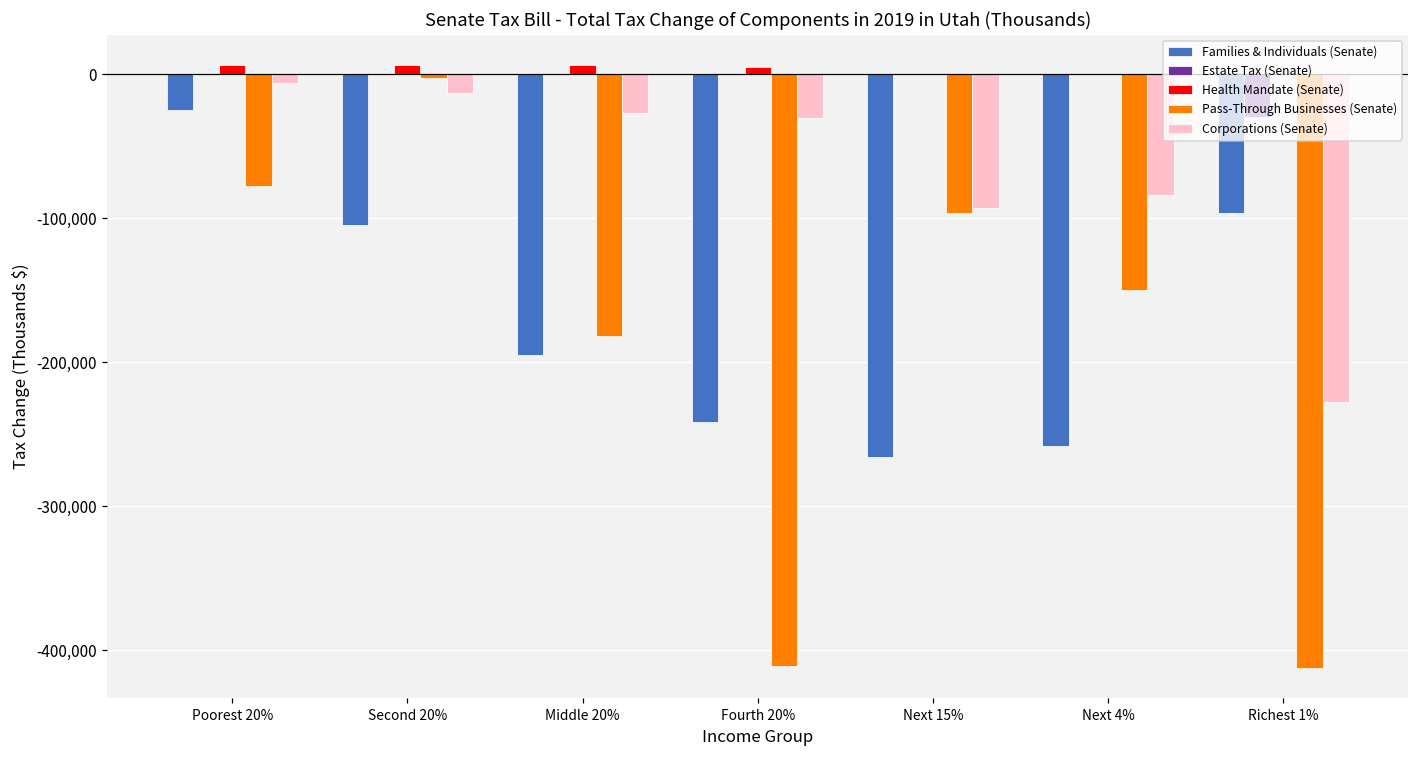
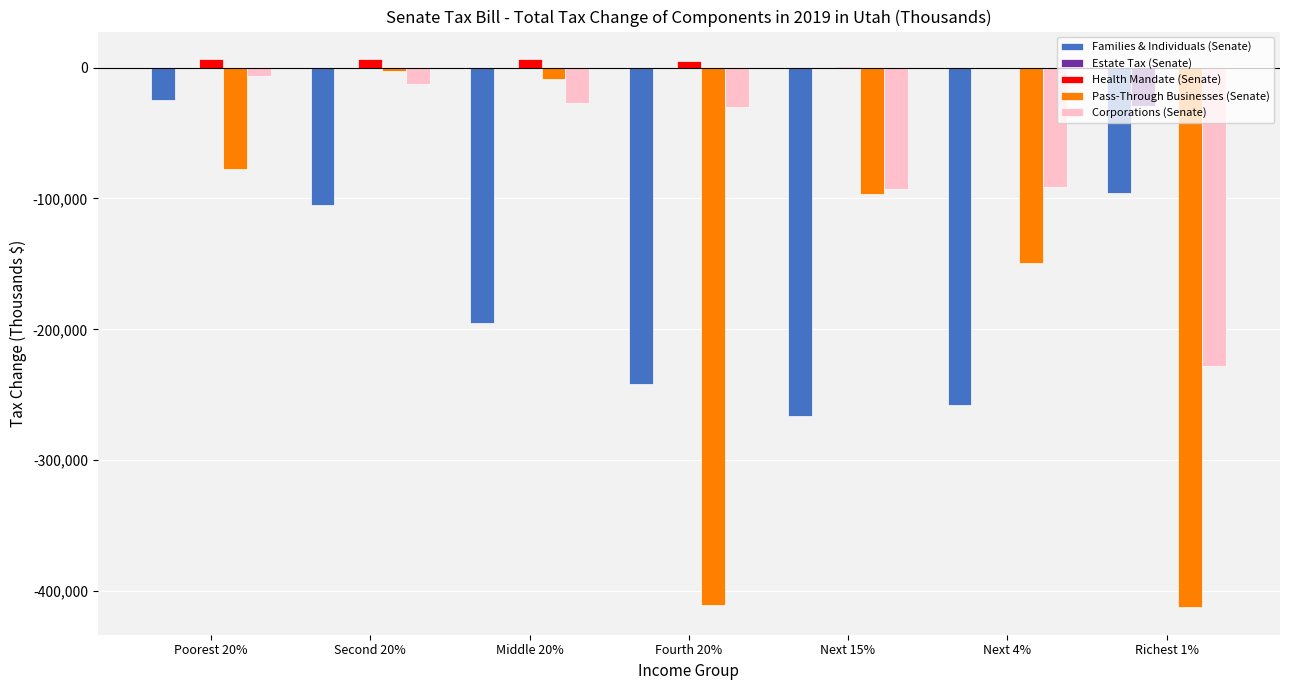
Pass-Through Businesses (Senate), Middle 20%: -182,000 -> -9,000
Corporations (Senate), Next 4%: -84,000 -> -92,000
